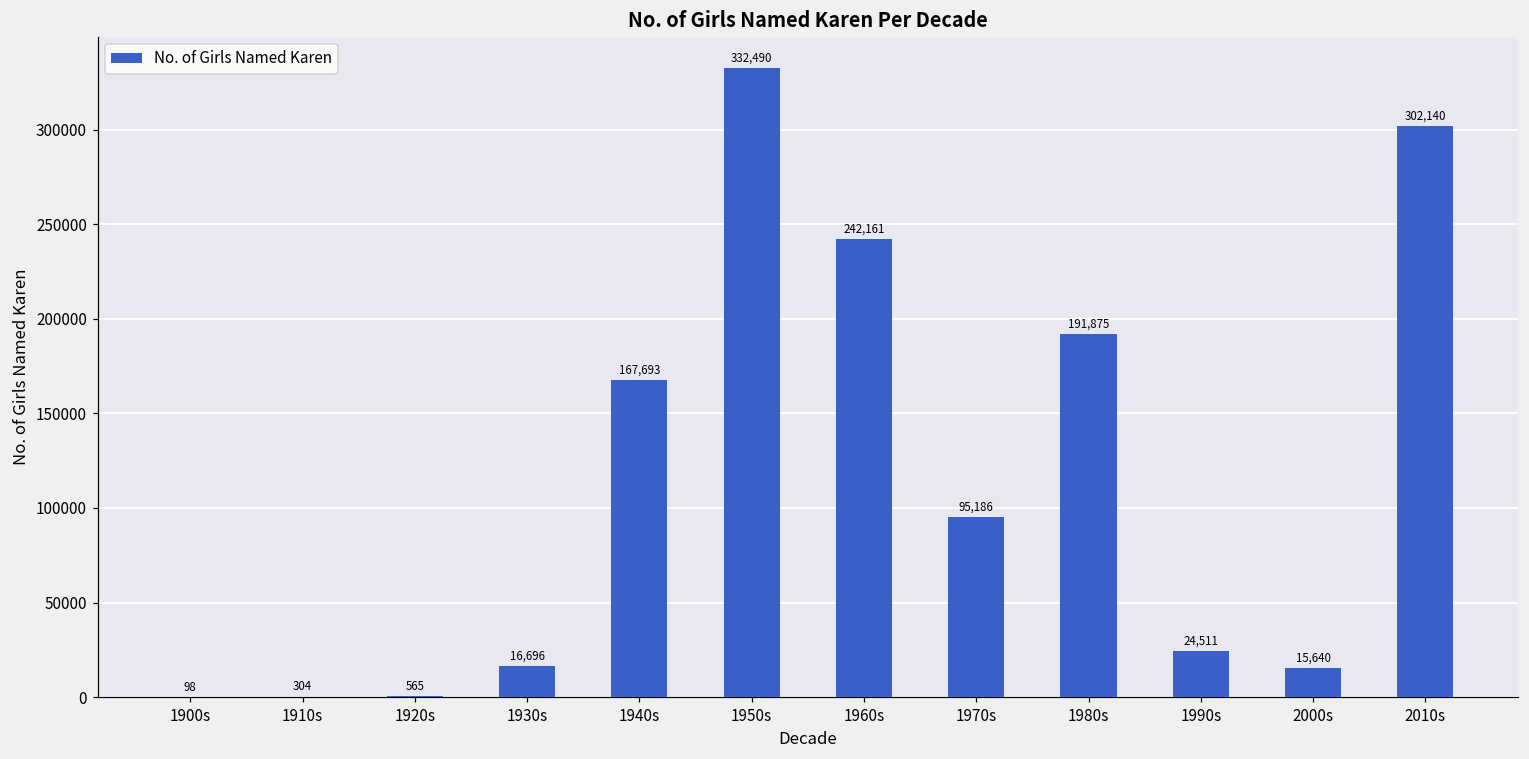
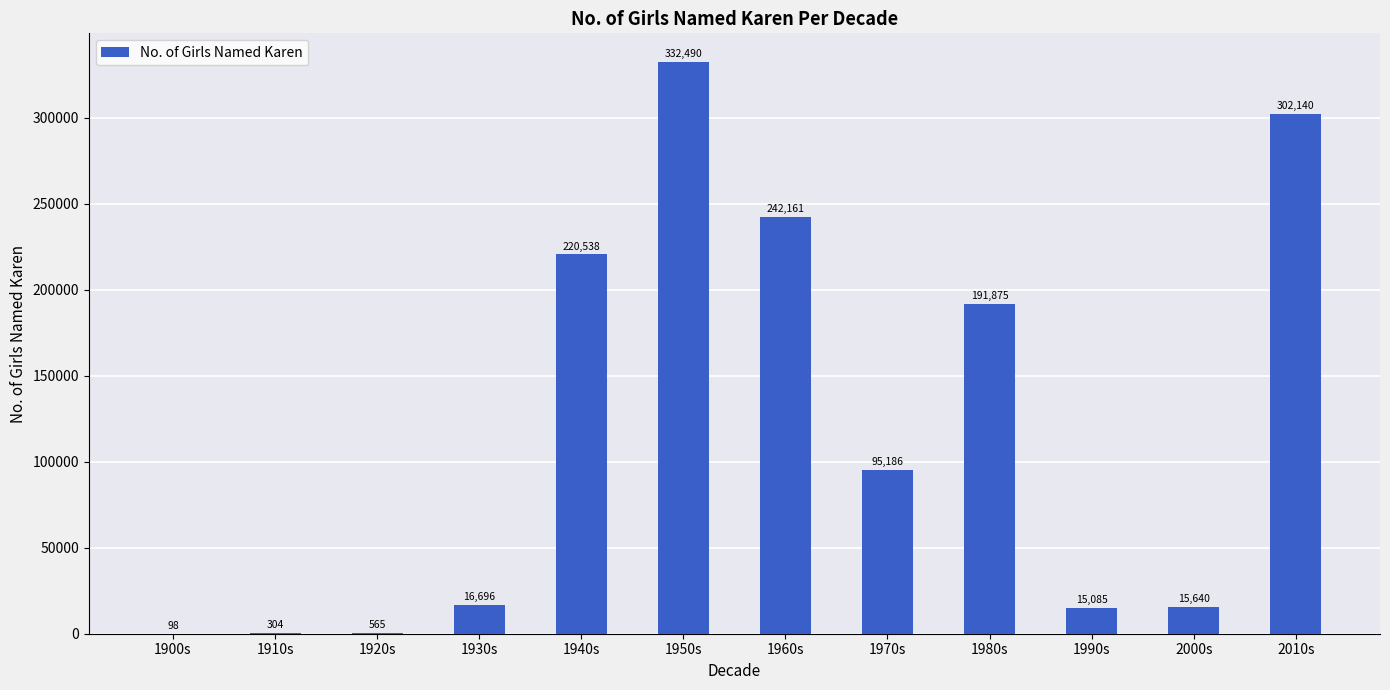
1940s: 167,693 -> 220,538
1990s: 24,511 -> 15,085
